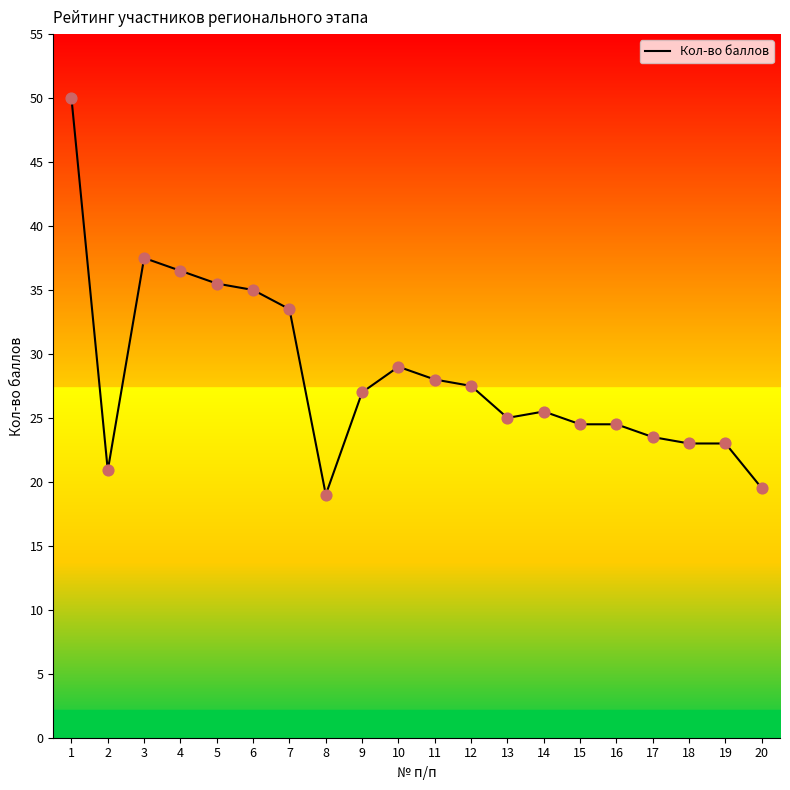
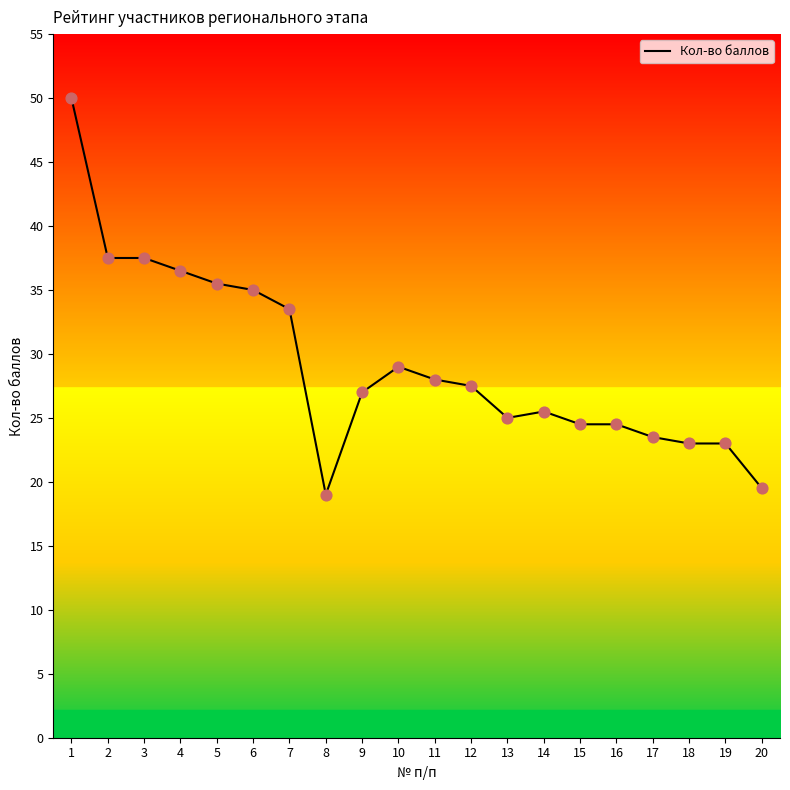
Кол-во баллов, 2: 20.9 -> 37.5
